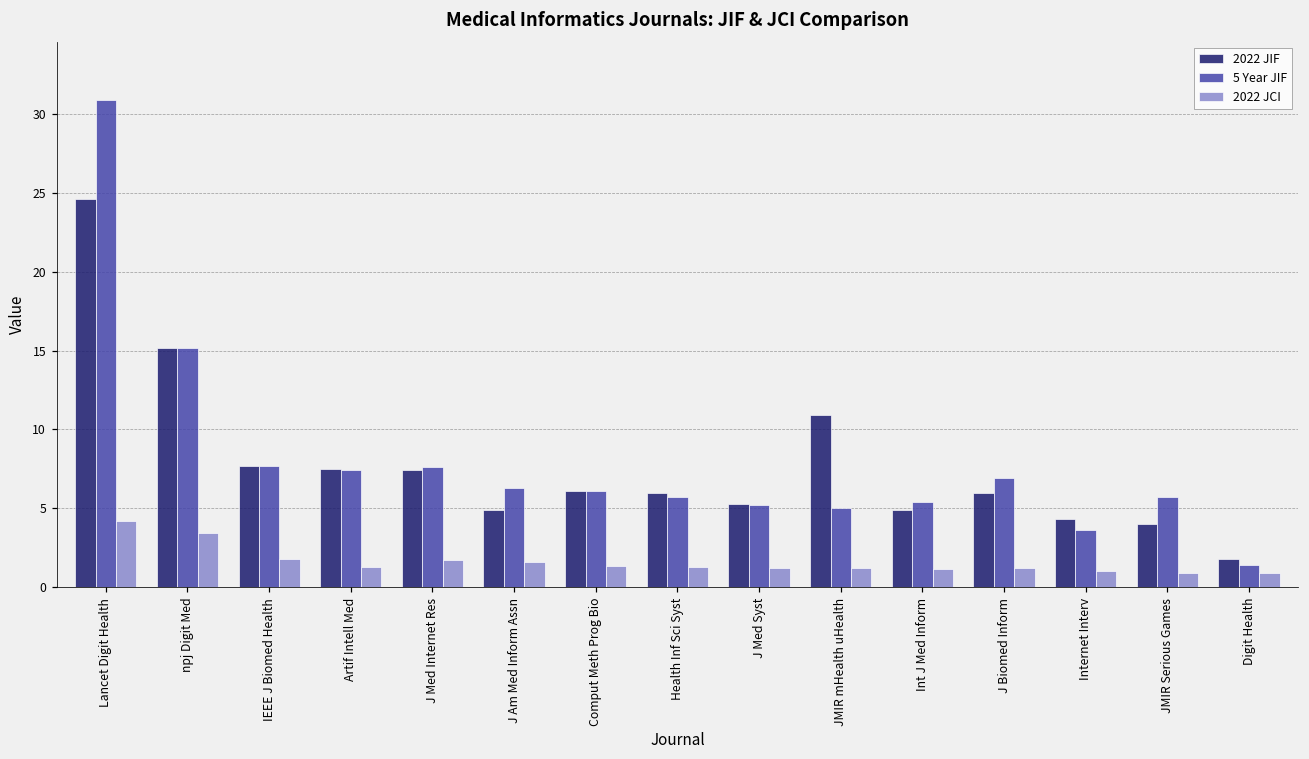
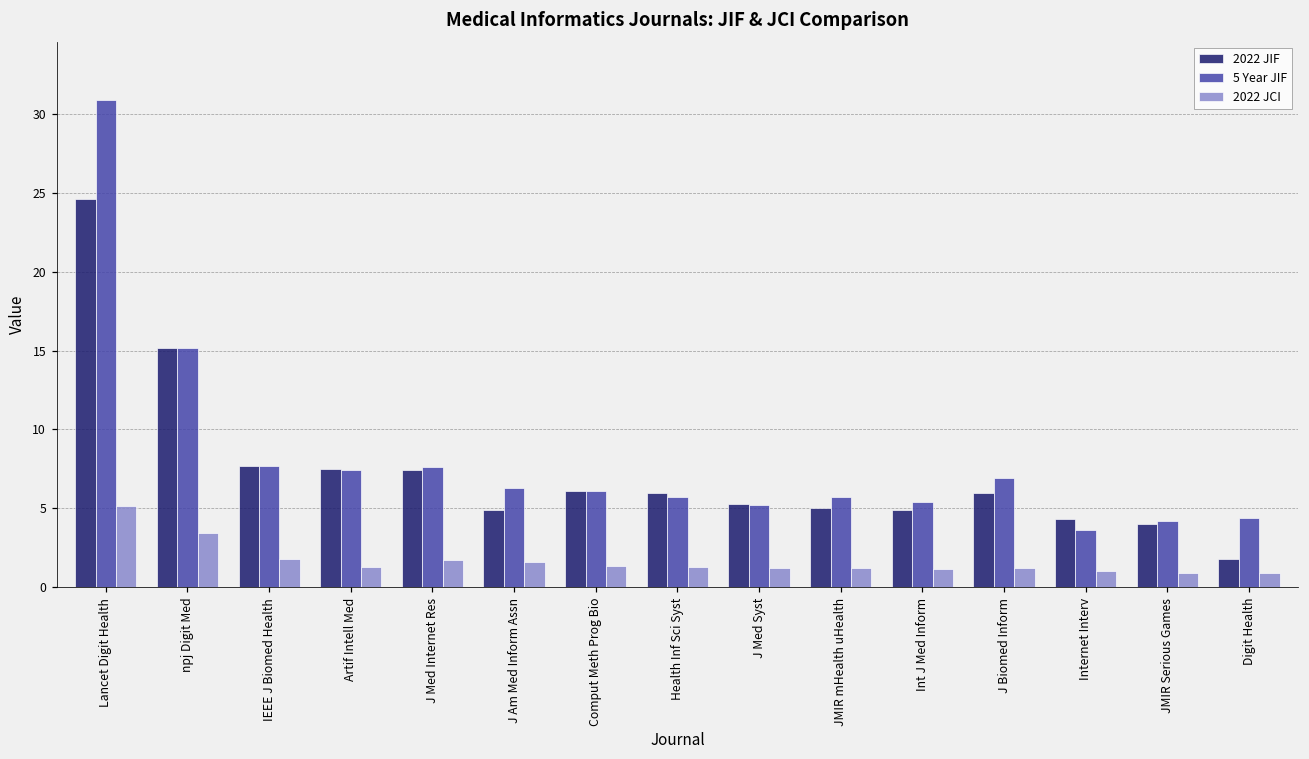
2022 JCI, Lancet Digit Health: 4.2 -> 5.1
2022 JIF, JMIR mHealth uHealth: 10.9 -> 5.0
5 Year JIF, JMIR mHealth uHealth: 5.0 -> 5.7
5 Year JIF, JMIR Serious Games: 5.7 -> 4.2
5 Year JIF, Digit Health: 1.4 -> 4.4
